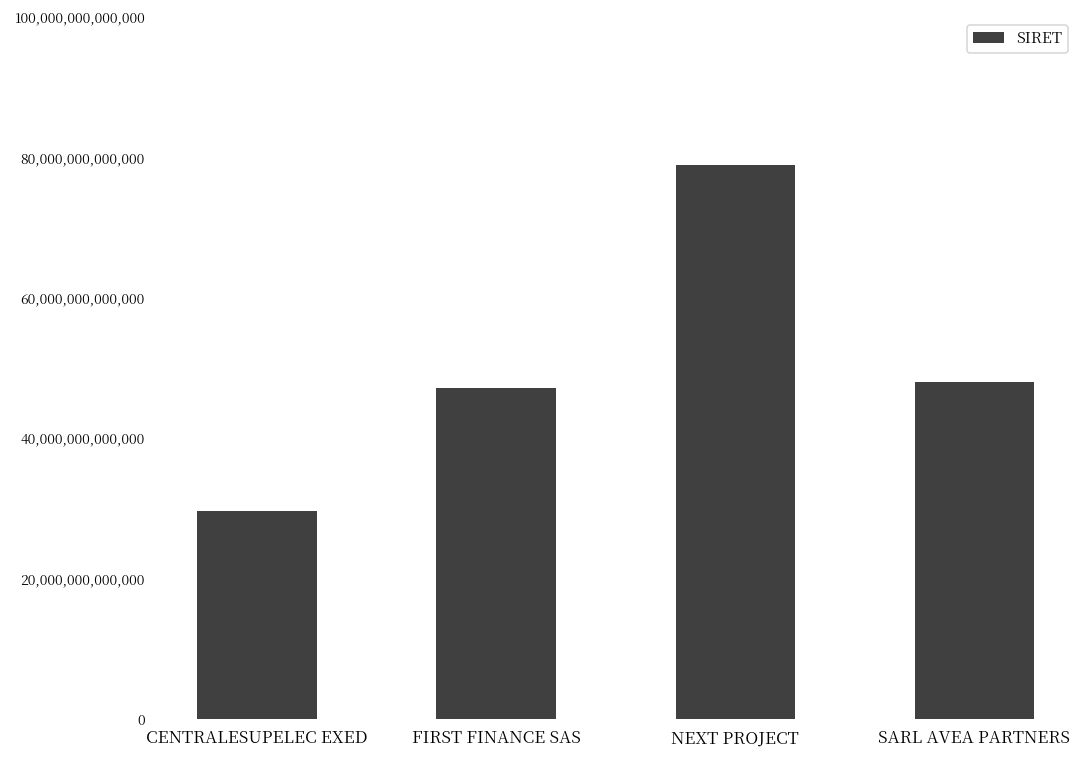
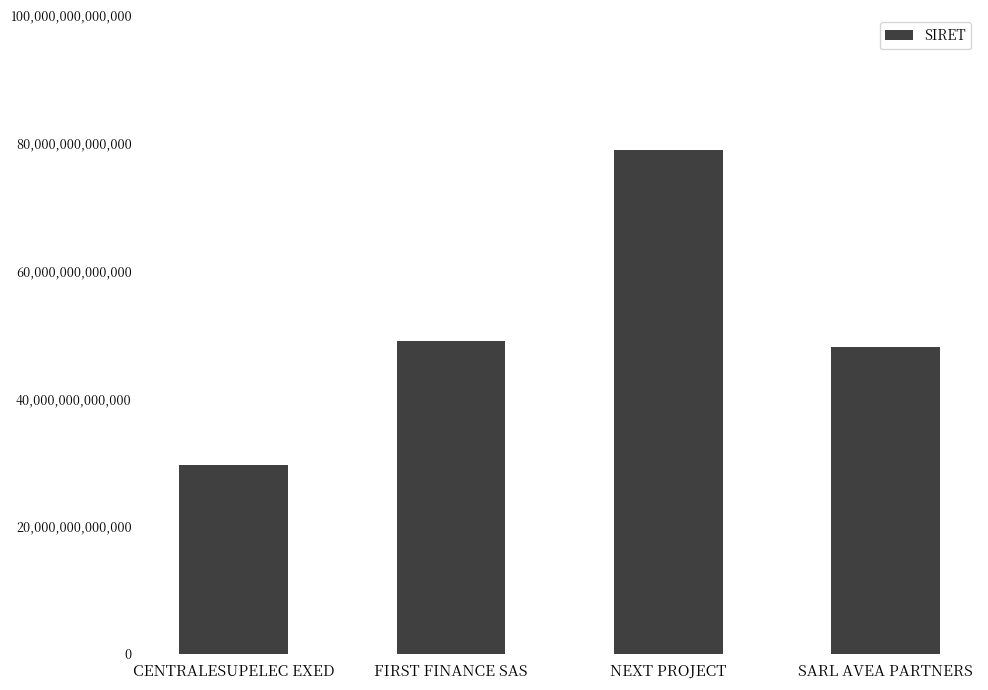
FIRST FINANCE SAS: 47,000,000,000,000 -> 49,000,000,000,000
